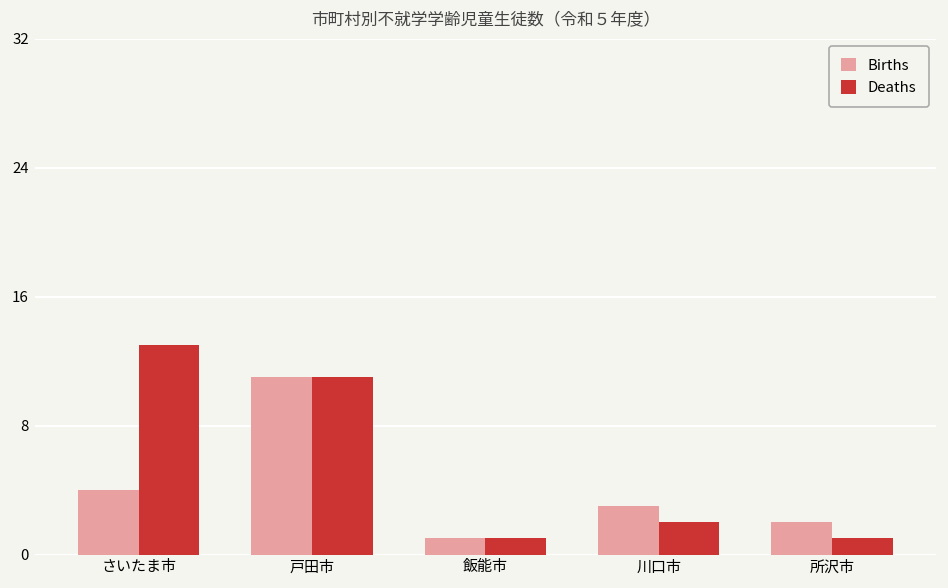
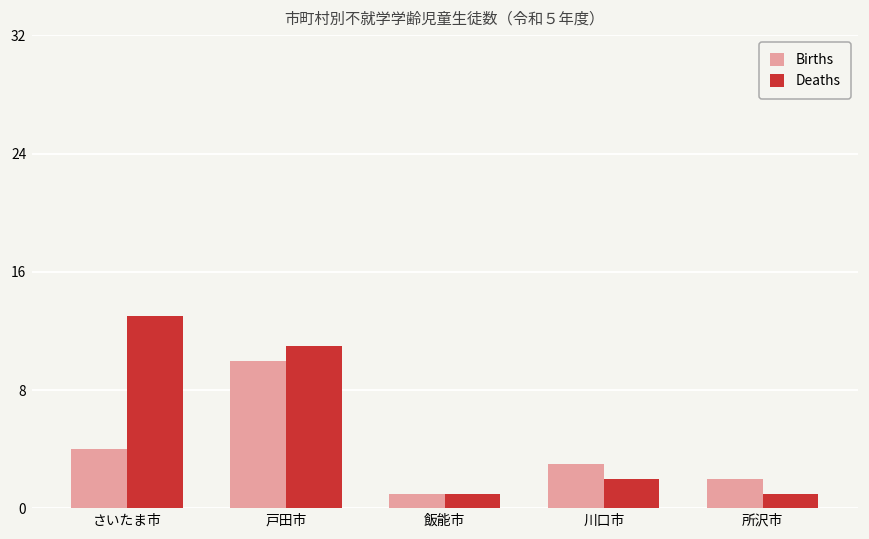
Births, 戸田市: 11 -> 10
